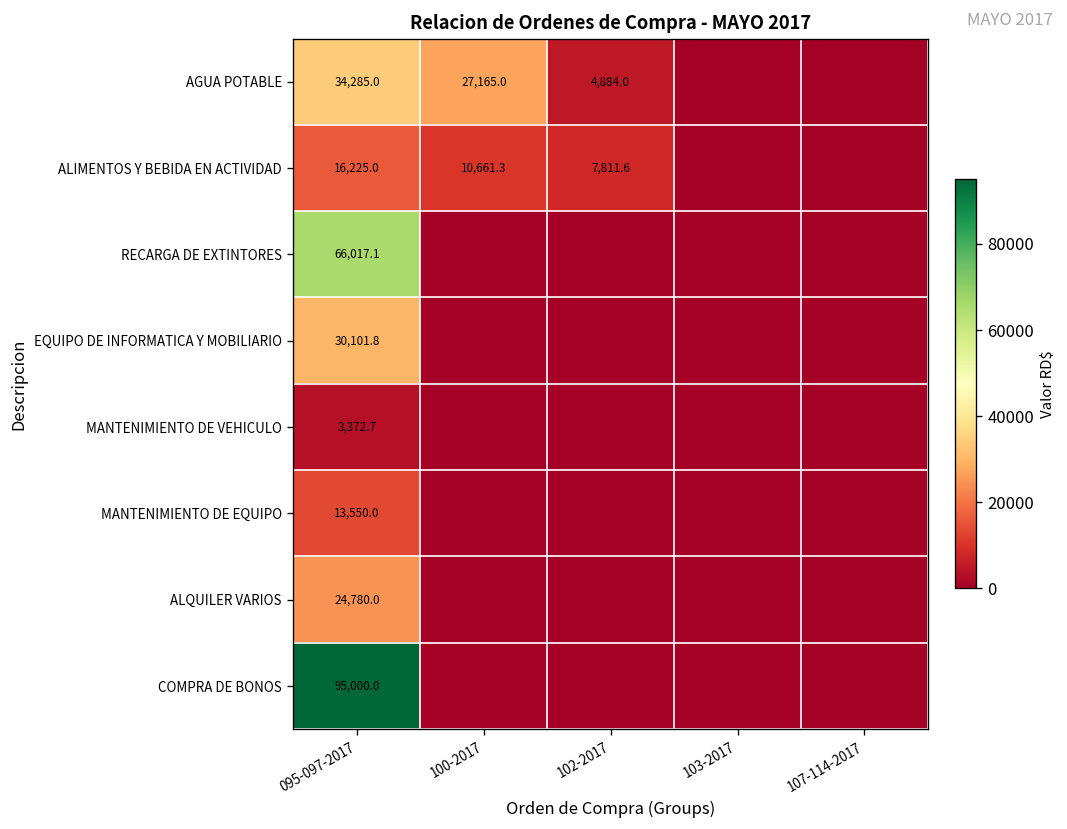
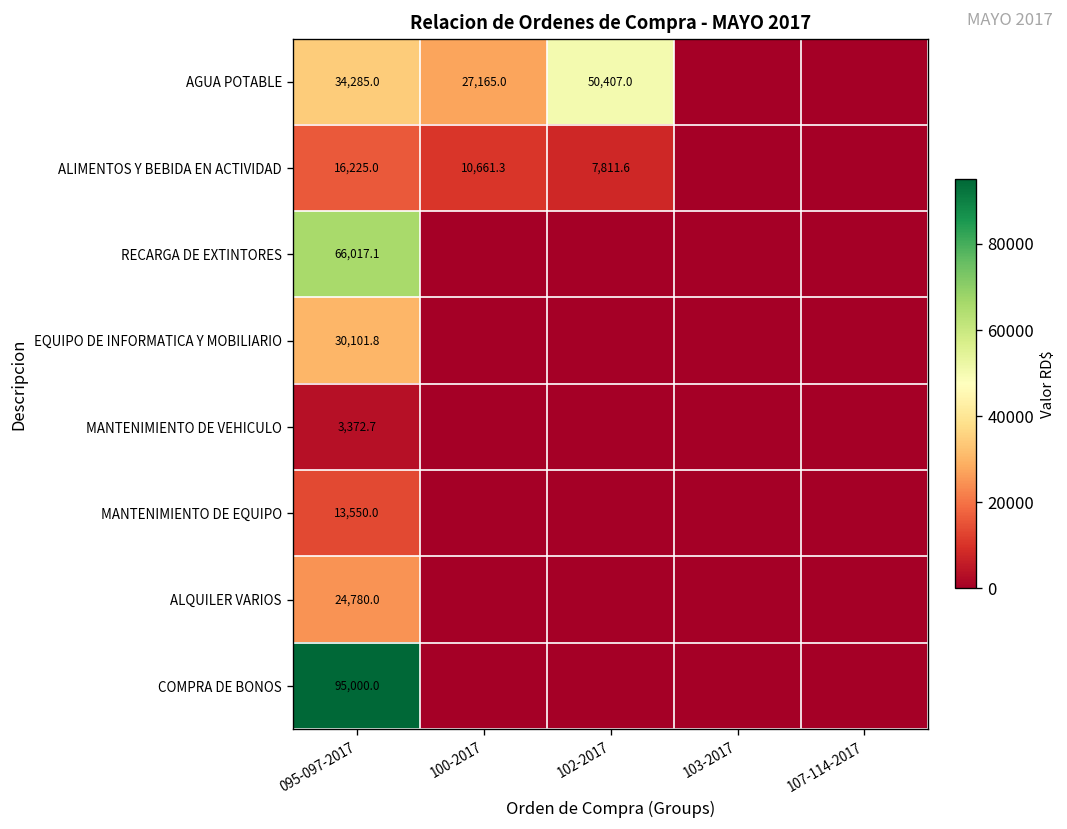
AGUA POTABLE, 102-2017: 4,884.0 -> 50,407.0
